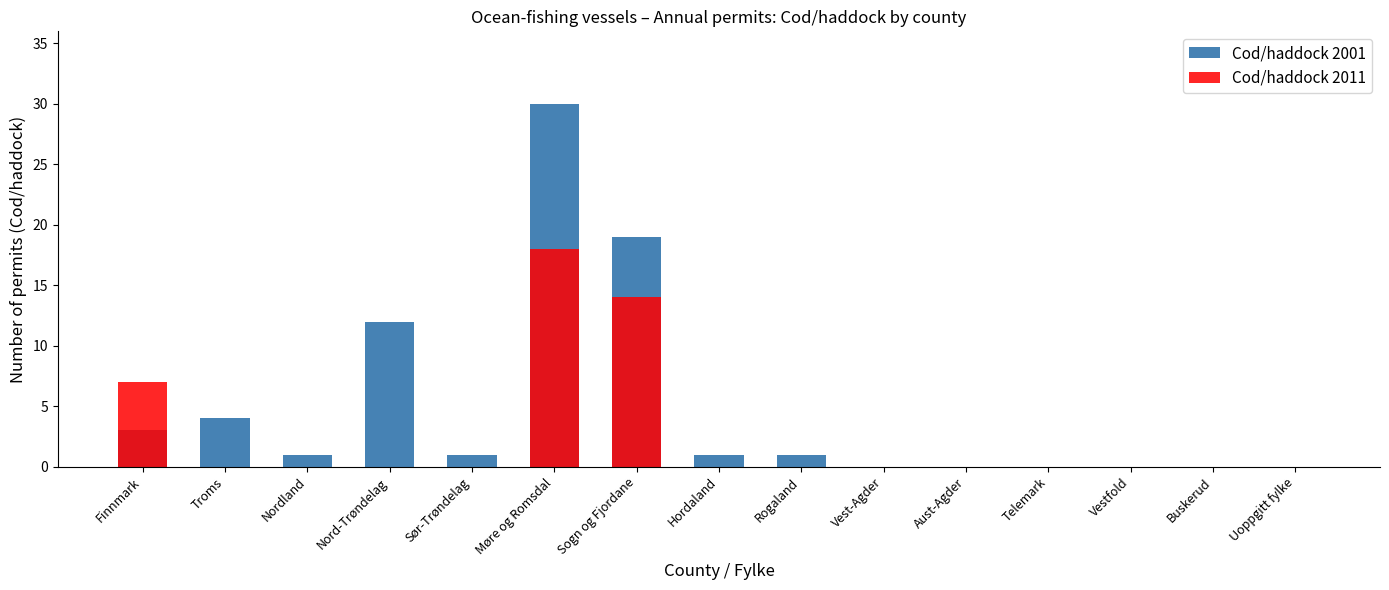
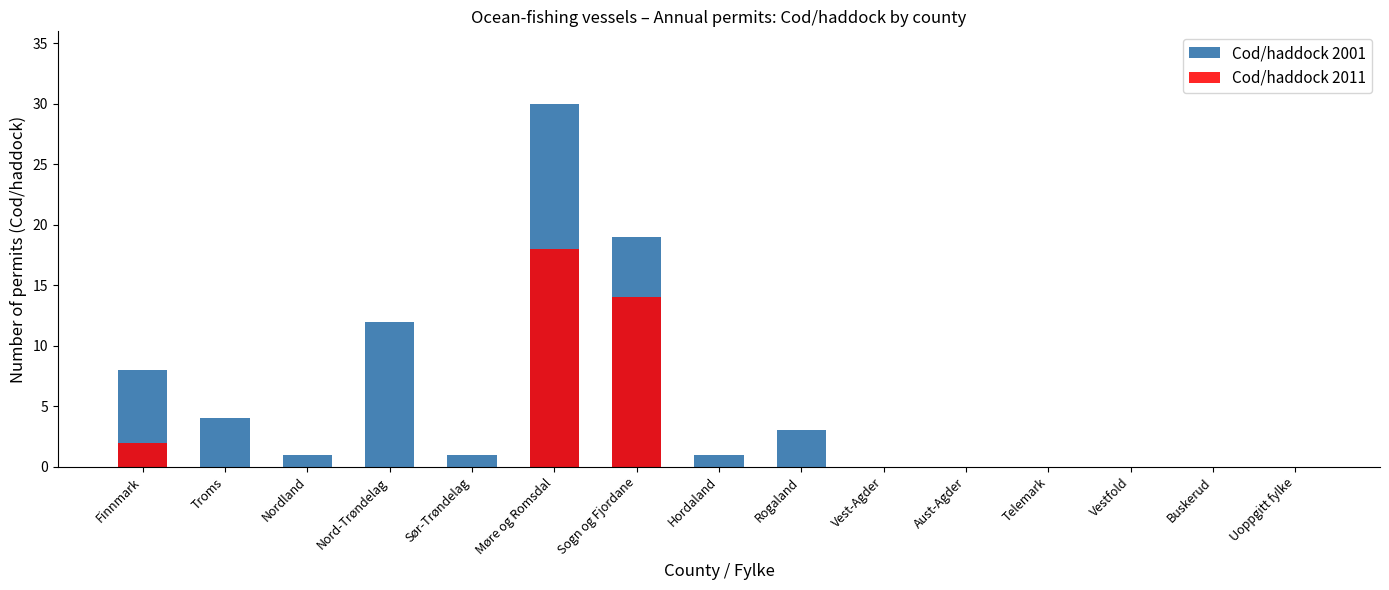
Cod/haddock 2001, Finnmark: 3 -> 8
Cod/haddock 2011, Finnmark: 7 -> 2
Cod/haddock 2001, Rogaland: 1 -> 3
